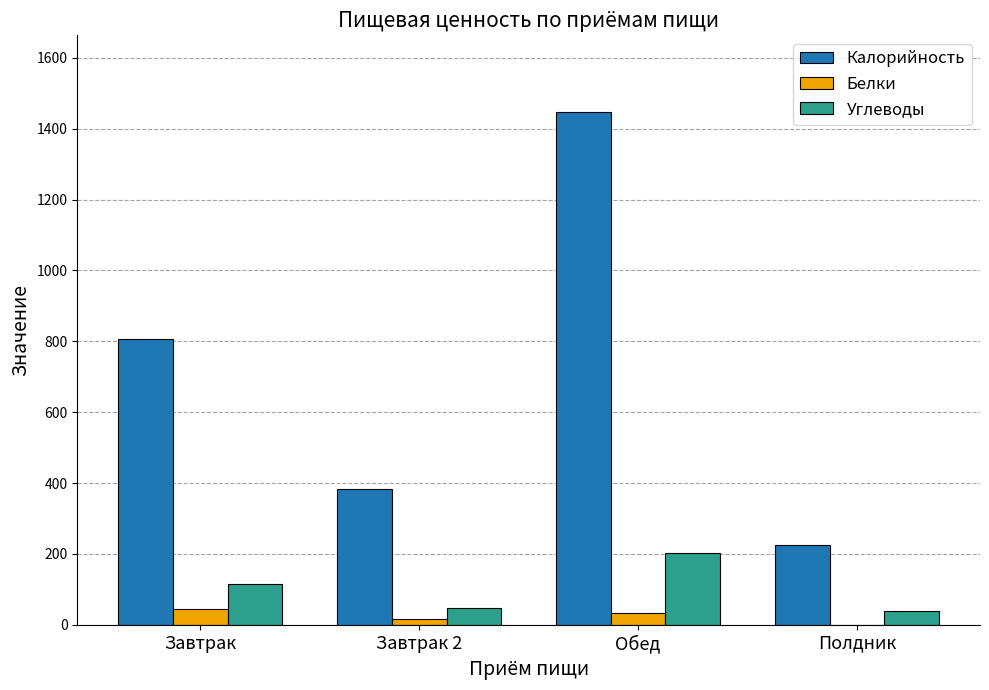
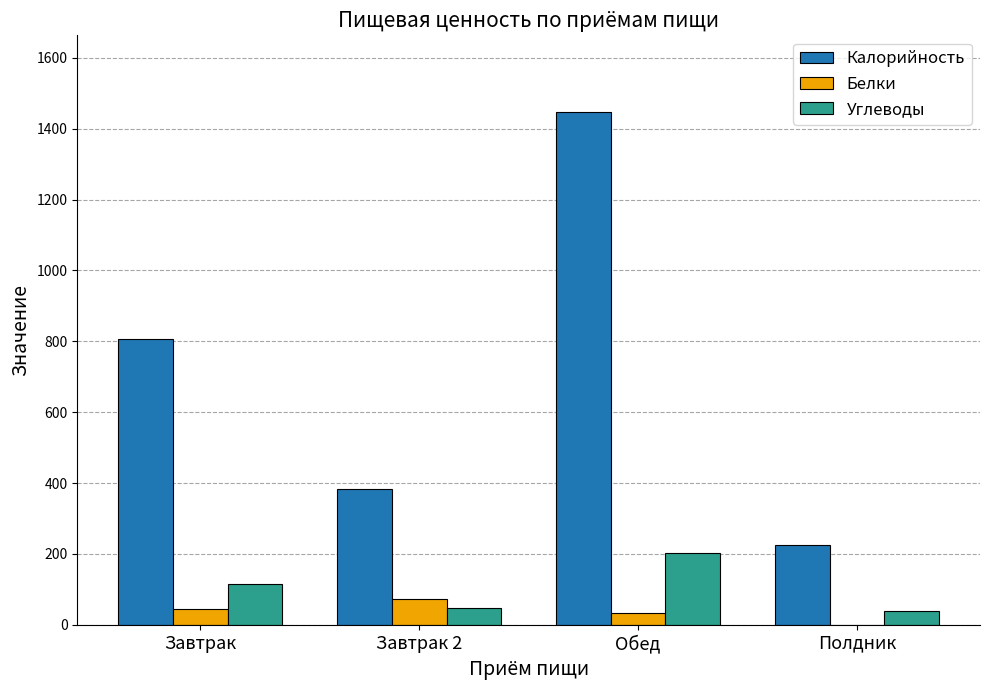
Белки, Завтрак 2: 20 -> 70
